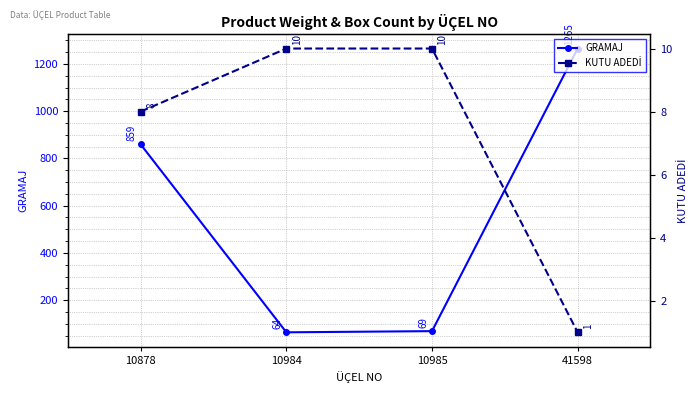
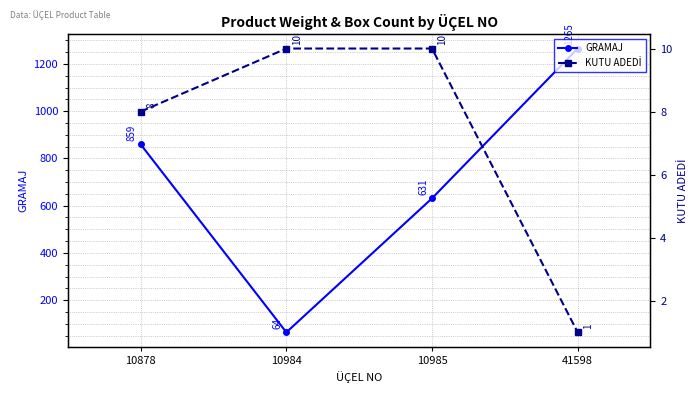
GRAMAJ, 10985: 69 -> 631
